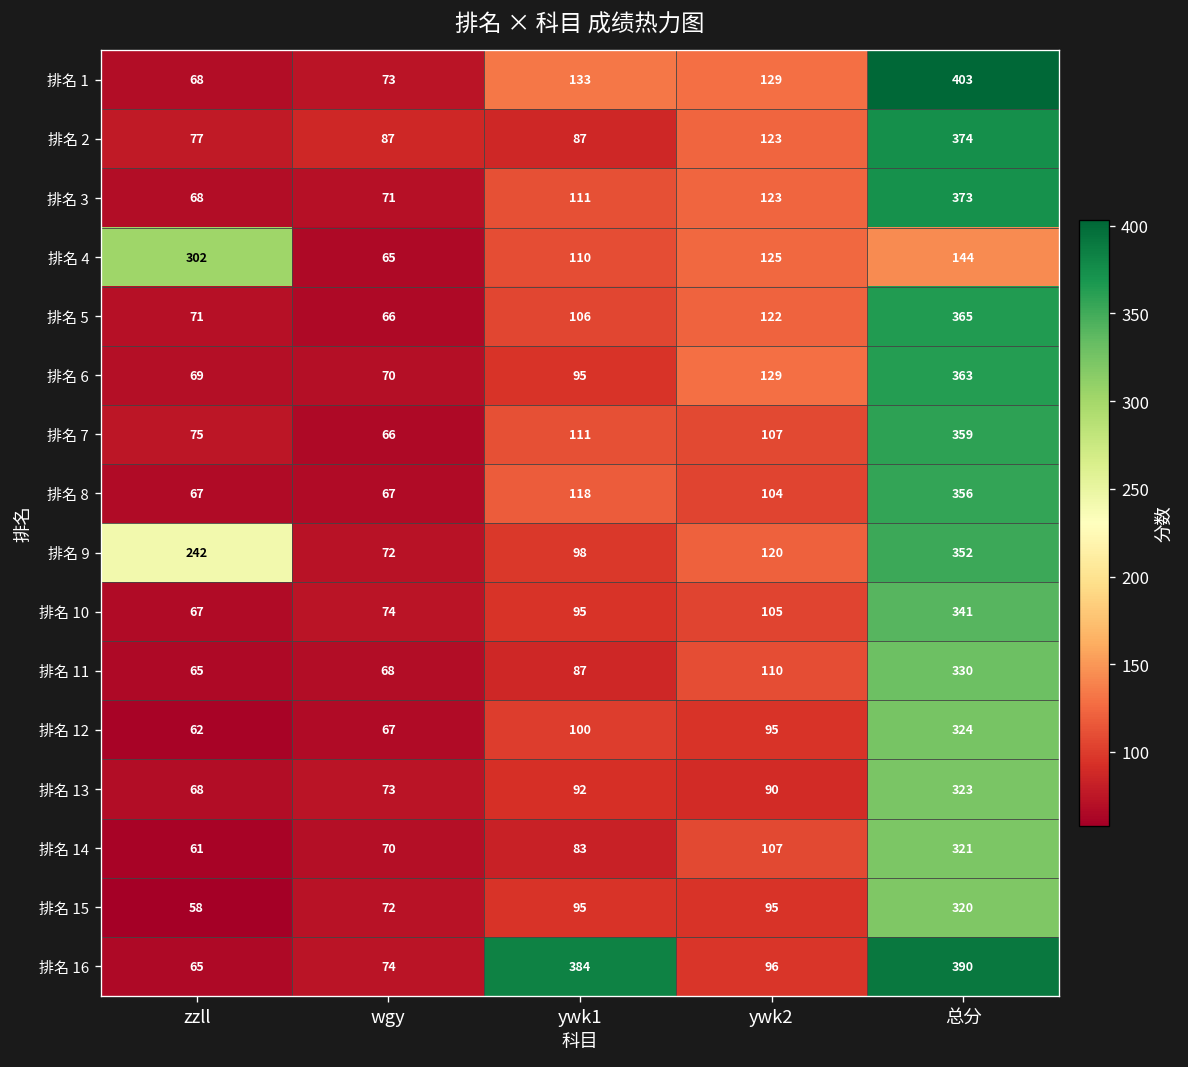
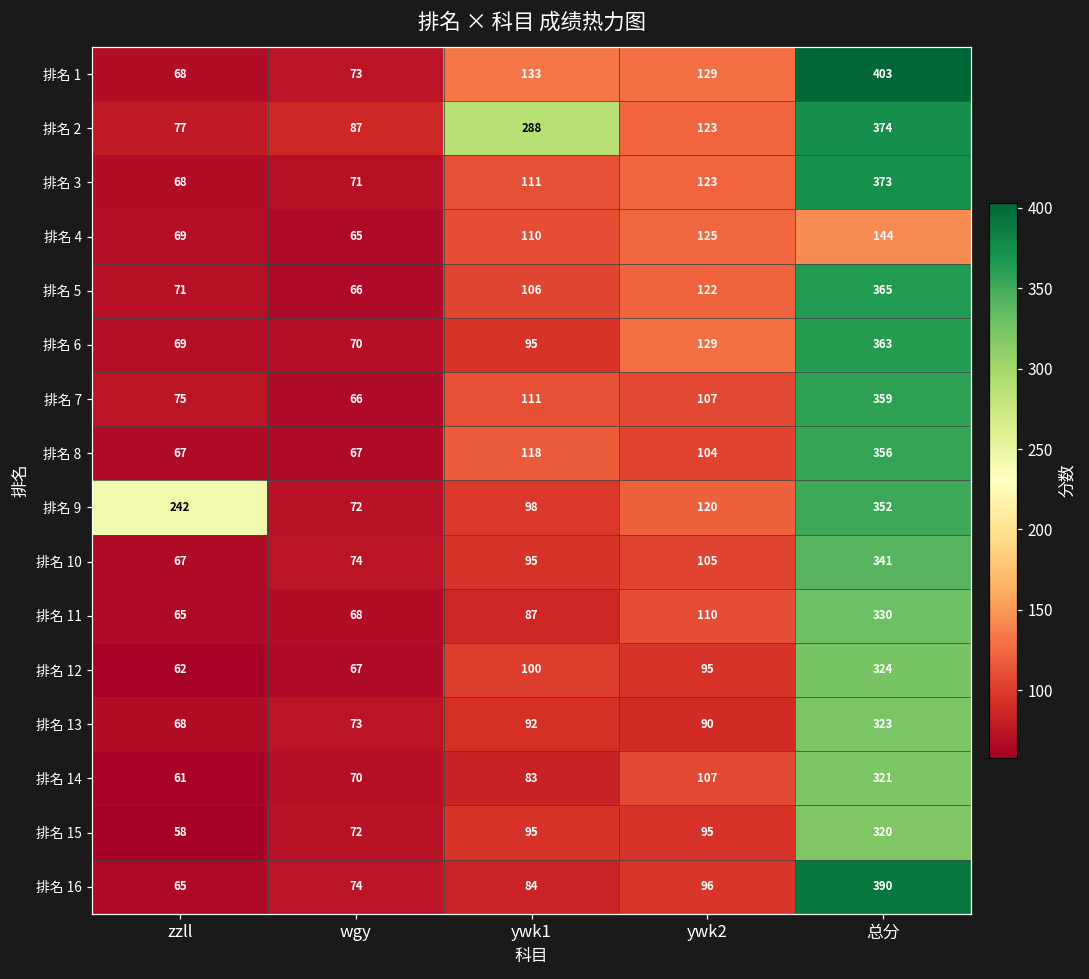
排名 2, ywk1: 87 -> 288
排名 4, zzll: 302 -> 69
排名 16, ywk1: 384 -> 84
